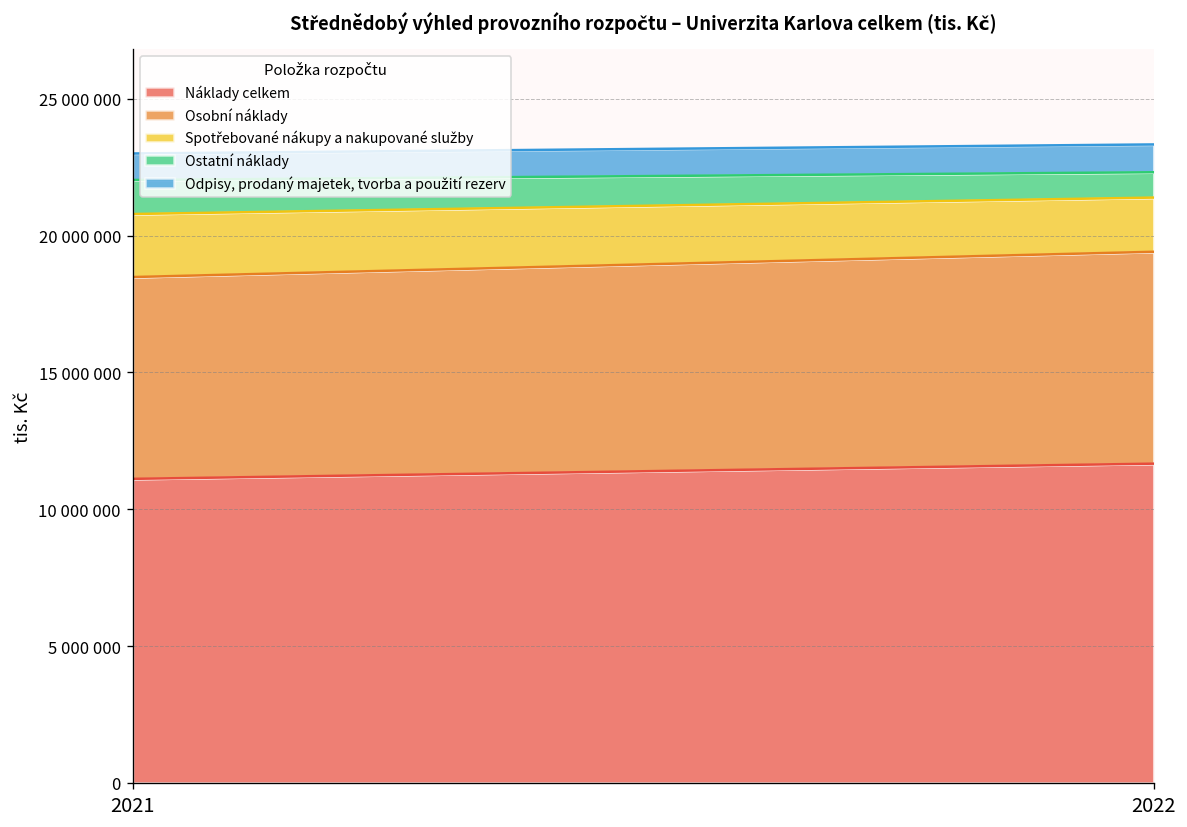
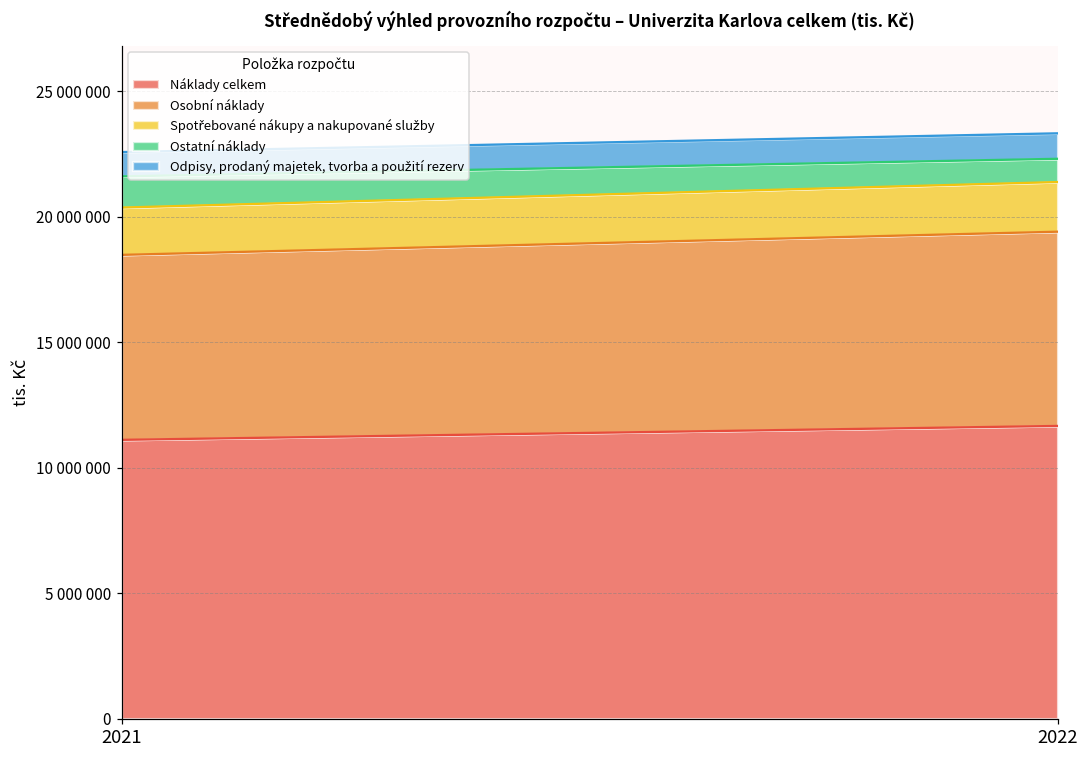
Spotřebované nákupy a nakupované služby, 2021: 2300000 -> 1900000
